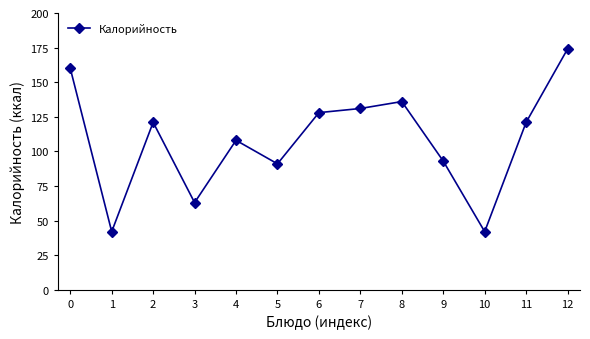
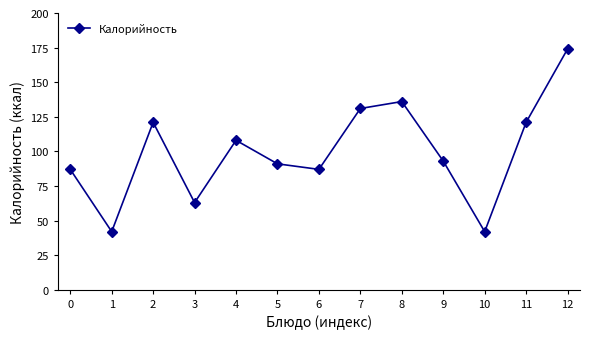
0: 160 -> 87
6: 128 -> 87
